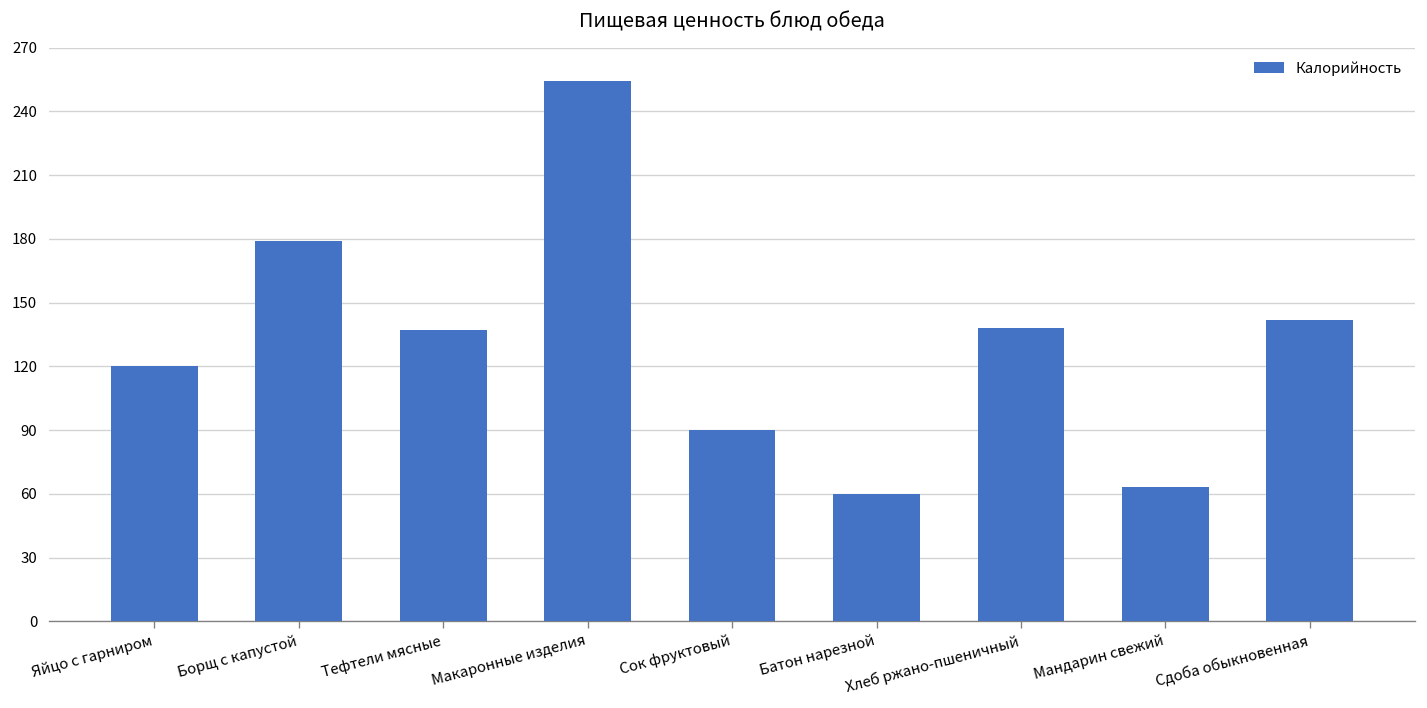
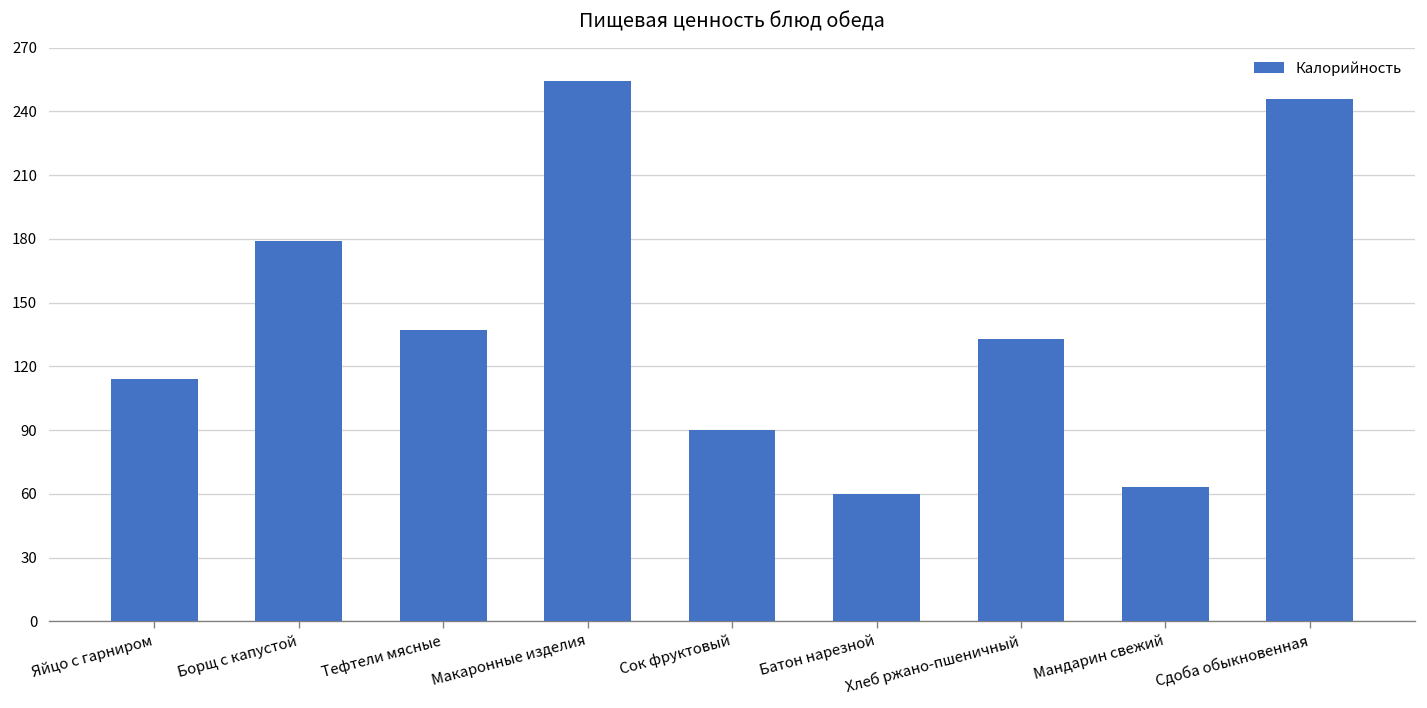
Яйцо с гарниром: 120 -> 114
Хлеб ржано-пшеничный: 138 -> 133
Сдоба обыкновенная: 142 -> 246
